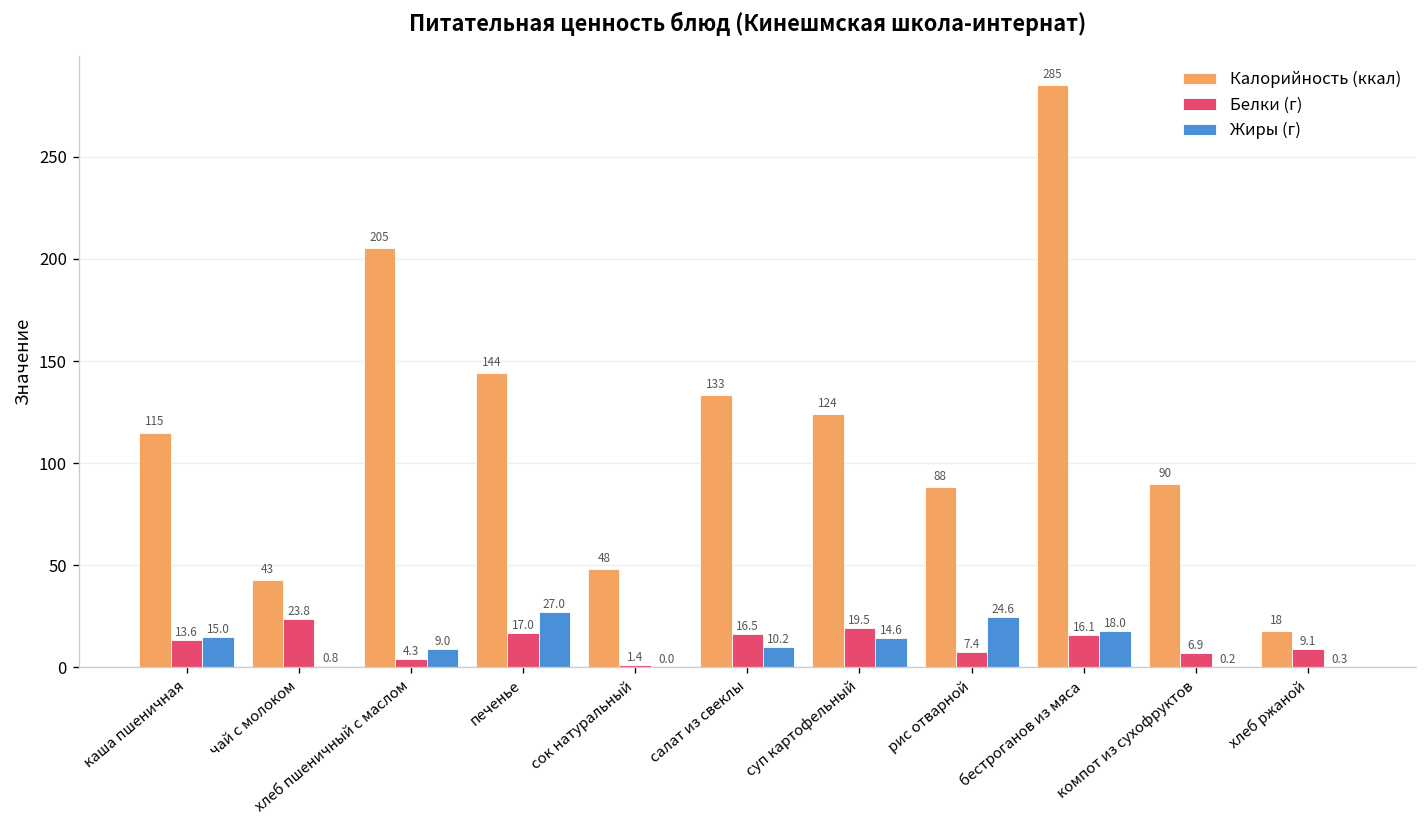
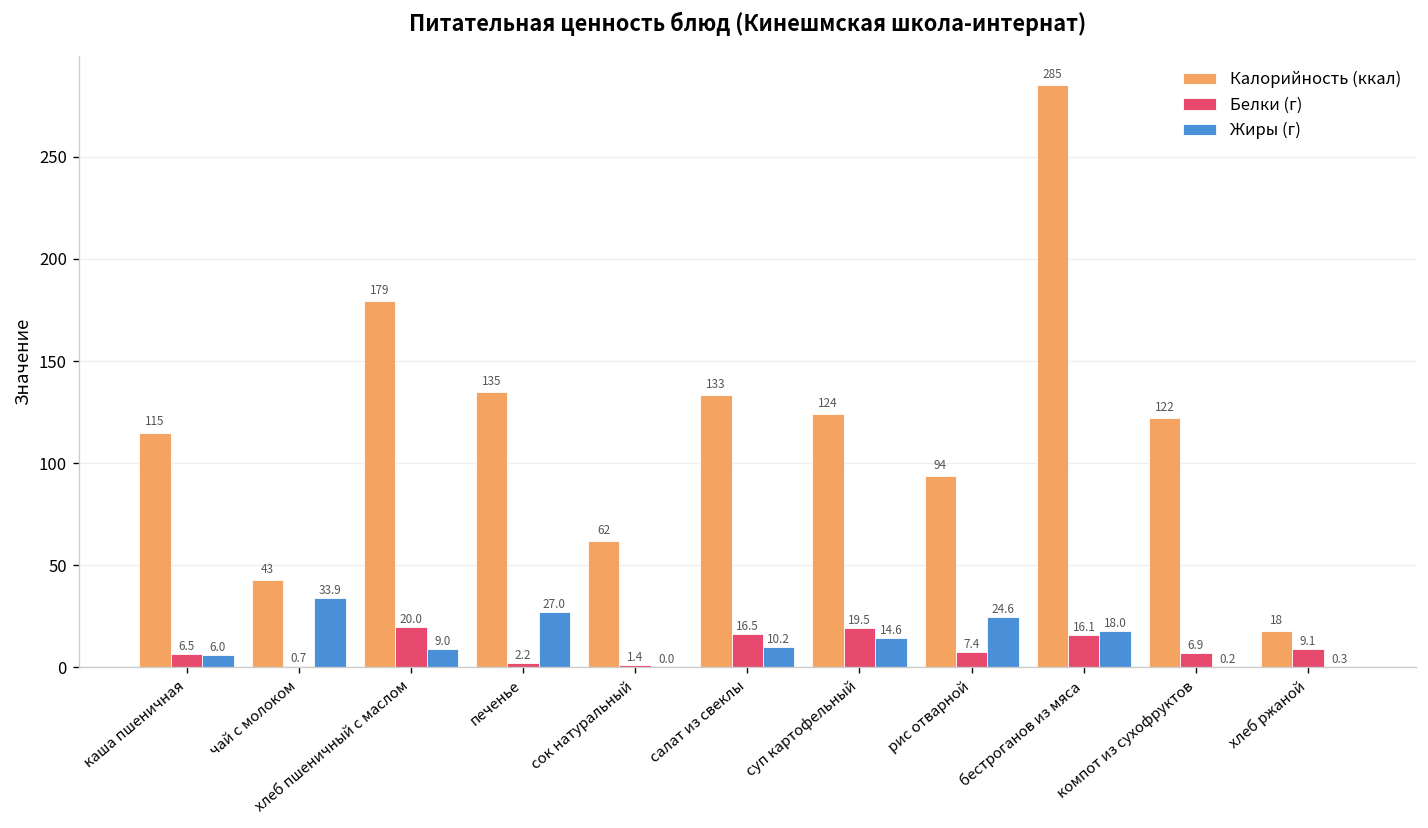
Белки (г), каша пшеничная: 13.6 -> 6.5
Жиры (г), каша пшеничная: 15.0 -> 6.0
Белки (г), чай с молоком: 23.8 -> 0.7
Жиры (г), чай с молоком: 0.8 -> 33.9
Калорийность (ккал), хлеб пшеничный с маслом: 205 -> 179
Белки (г), хлеб пшеничный с маслом: 4.3 -> 20.0
Калорийность (ккал), печенье: 144 -> 135
Белки (г), печенье: 17.0 -> 2.2
Калорийность (ккал), сок натуральный: 48 -> 62
Калорийность (ккал), рис отварной: 88 -> 94
Калорийность (ккал), компот из сухофруктов: 90 -> 122
